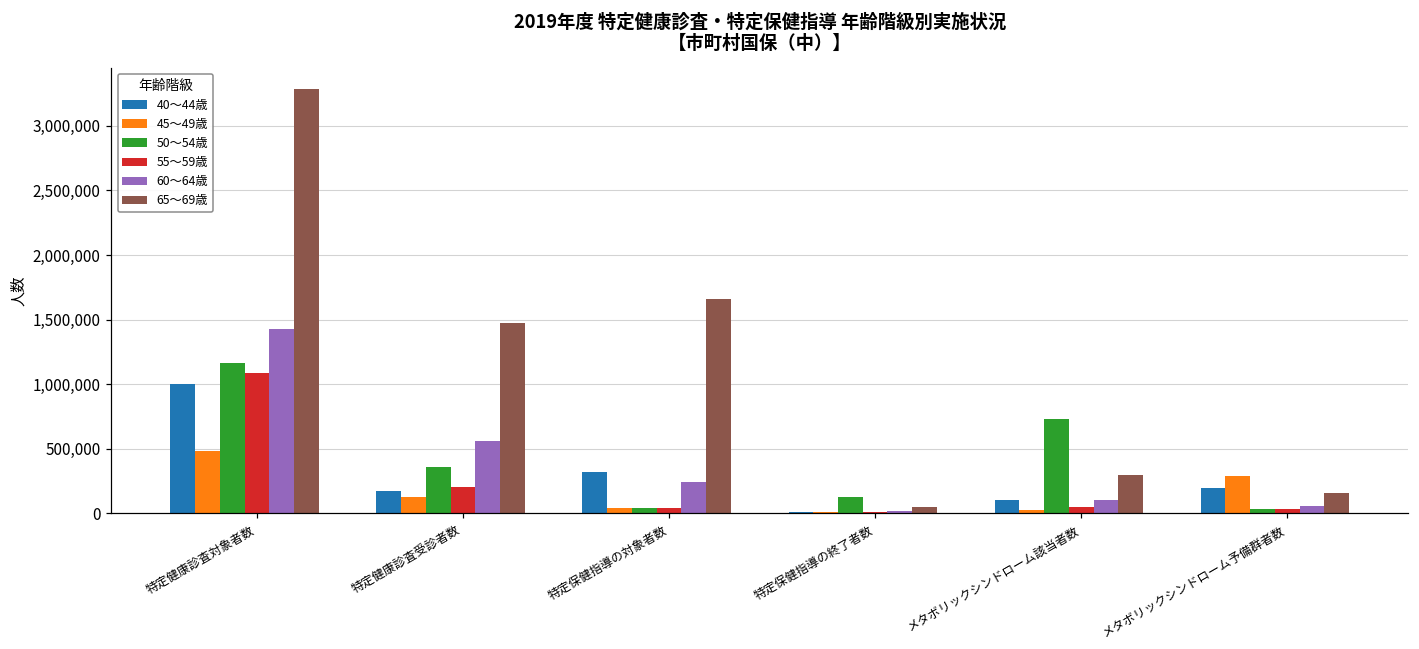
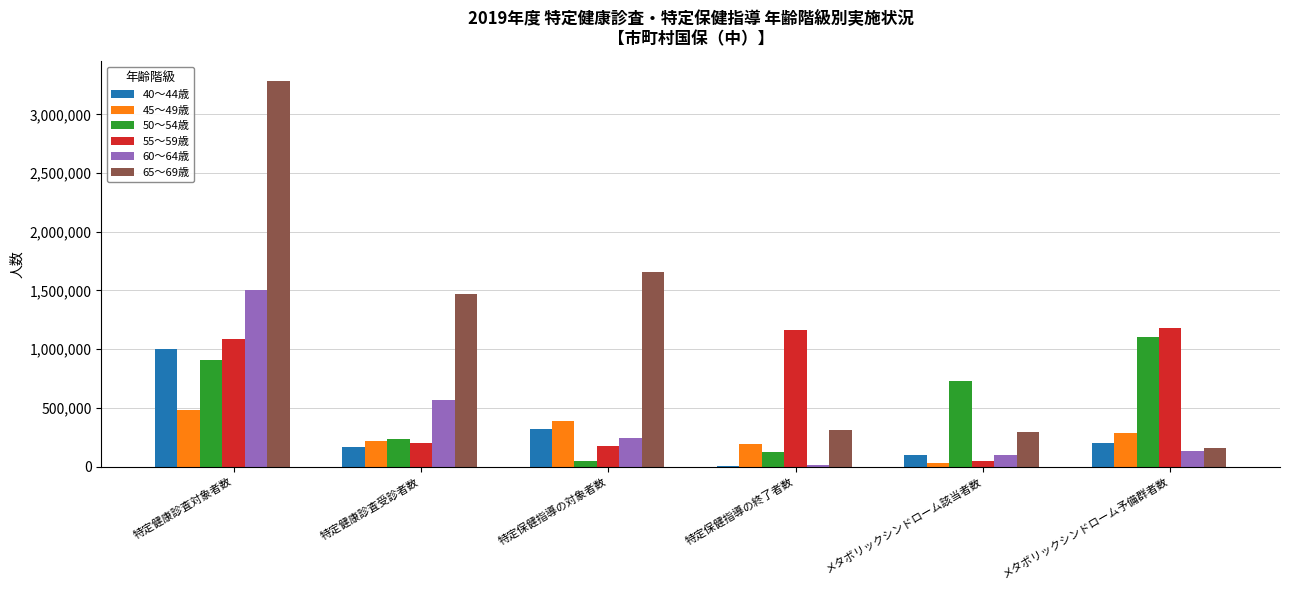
50～54歳, 特定健康診査対象者数: 1,160,000 -> 910,000
60～64歳, 特定健康診査対象者数: 1,430,000 -> 1,500,000
45～49歳, 特定健康診査受診者数: 130,000 -> 220,000
50～54歳, 特定健康診査受診者数: 360,000 -> 230,000
45～49歳, 特定保健指導の対象者数: 40,000 -> 390,000
55～59歳, 特定保健指導の対象者数: 40,000 -> 170,000
45～49歳, 特定保健指導の終了者数: 10,000 -> 200,000
55～59歳, 特定保健指導の終了者数: 10,000 -> 1,160,000
65～69歳, 特定保健指導の終了者数: 50,000 -> 310,000
50～54歳, メタボリックシンドローム予備群者数: 30,000 -> 1,110,000
55～59歳, メタボリックシンドローム予備群者数: 30,000 -> 1,180,000
60～64歳, メタボリックシンドローム予備群者数: 60,000 -> 130,000
